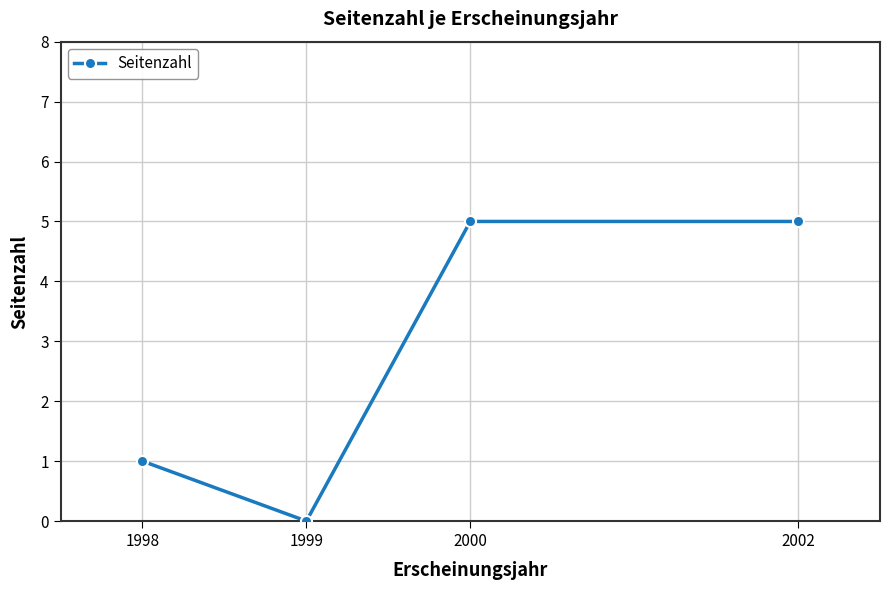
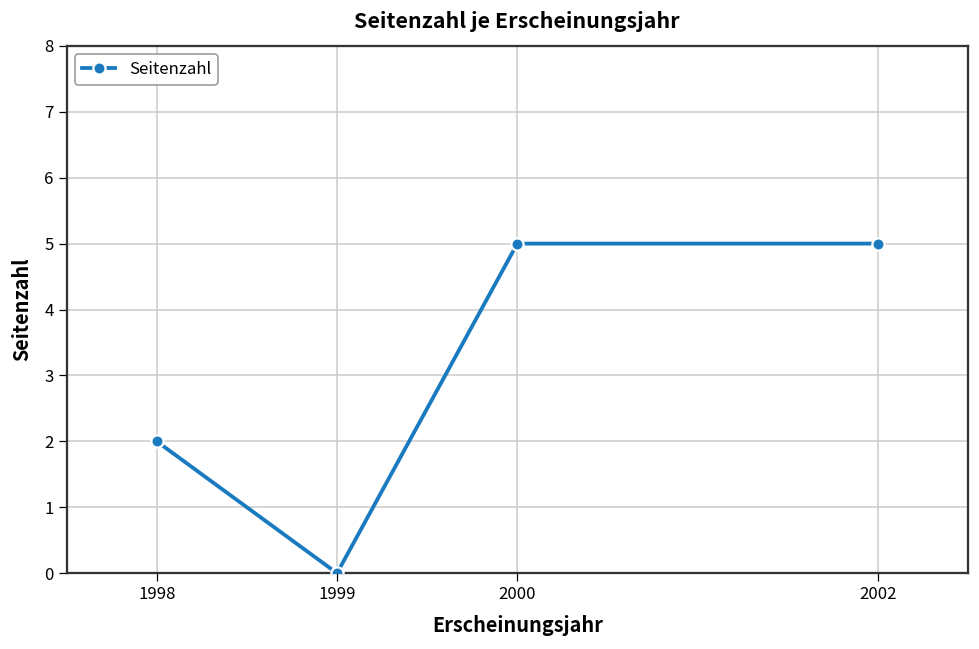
1998: 1 -> 2
